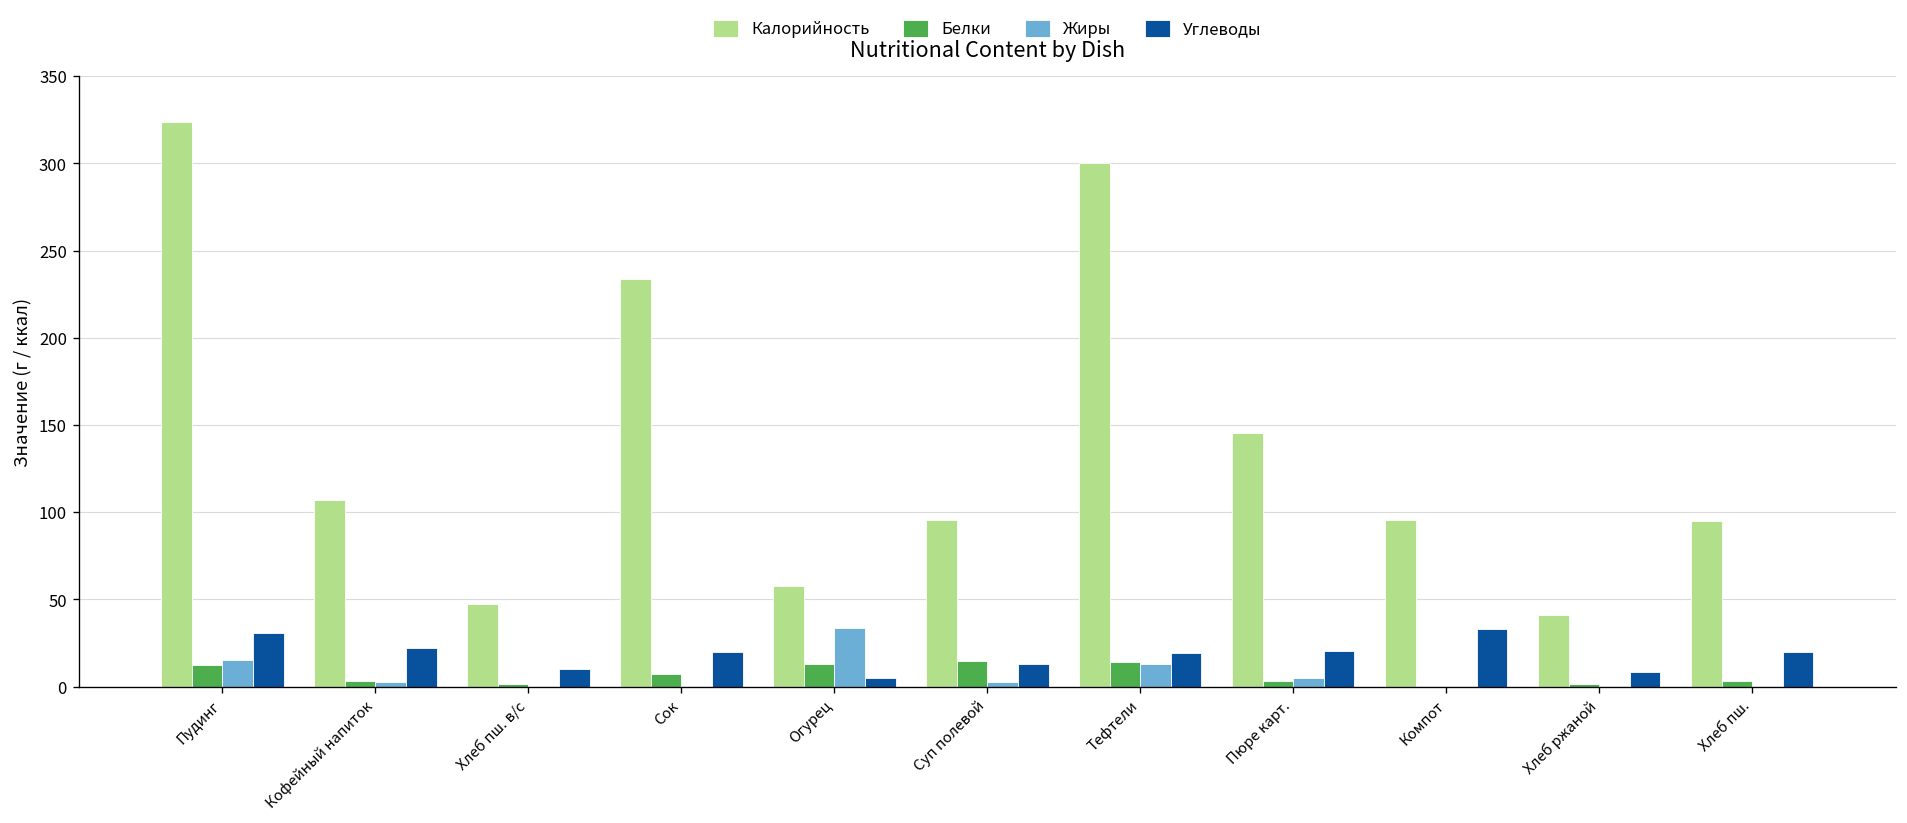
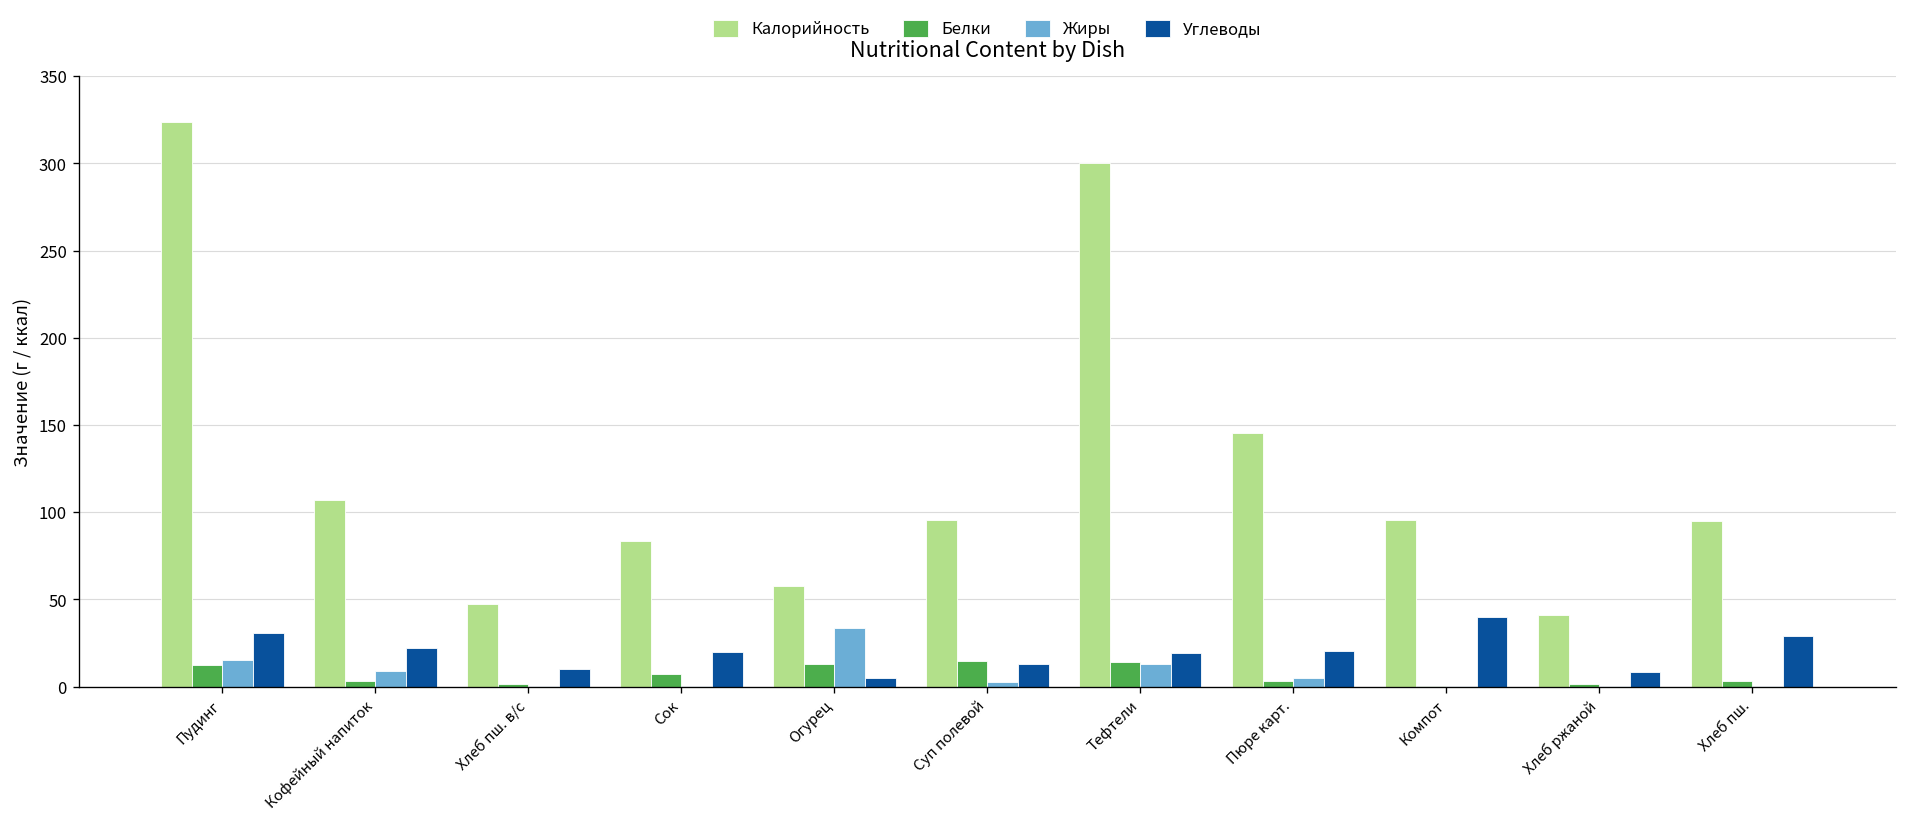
Жиры, Кофейный напиток: 2 -> 9
Калорийность, Сок: 234 -> 83
Углеводы, Компот: 33 -> 40
Углеводы, Хлеб пш.: 20 -> 29
